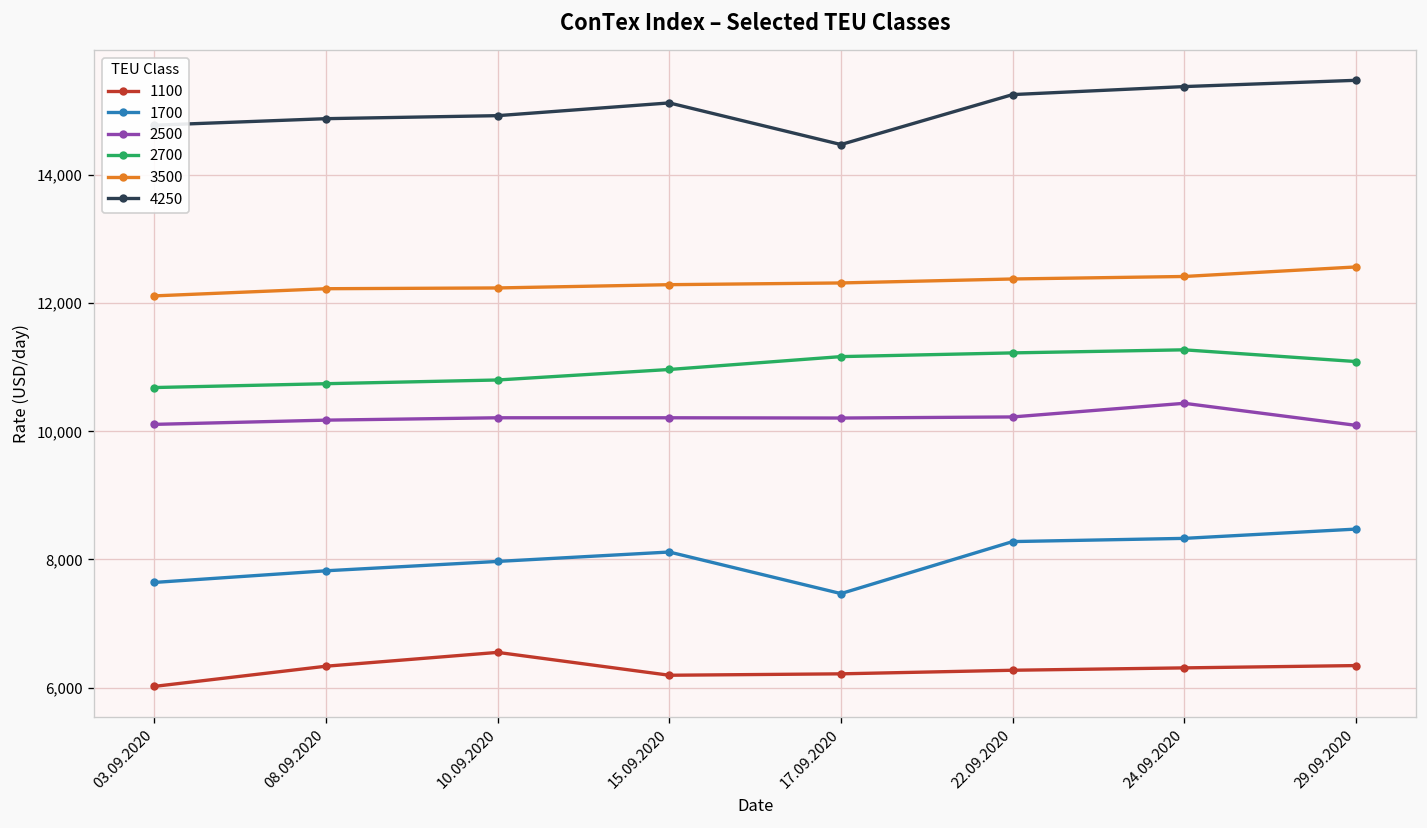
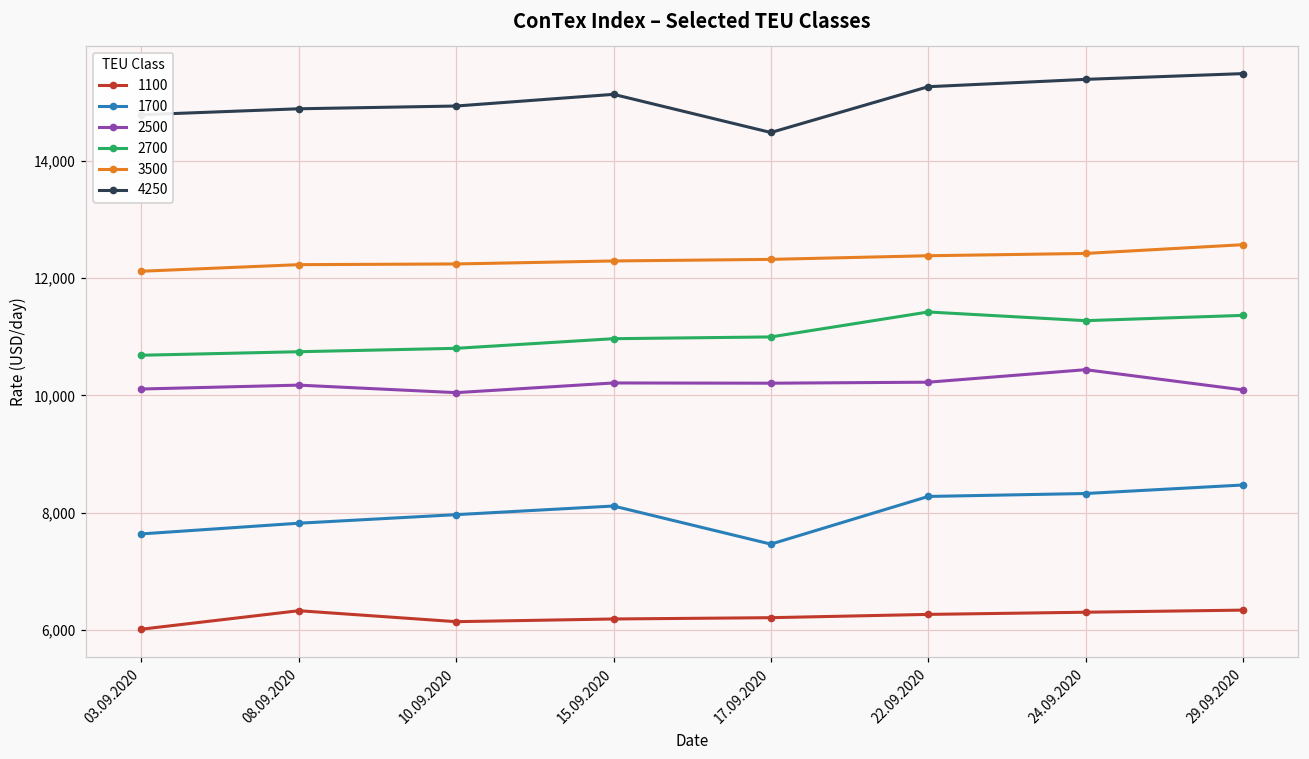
1100, 10.09.2020: 6,500 -> 6,100
2500, 10.09.2020: 10,200 -> 10,000
2700, 17.09.2020: 11,200 -> 11,000
2700, 22.09.2020: 11,200 -> 11,400
2700, 29.09.2020: 11,100 -> 11,400
